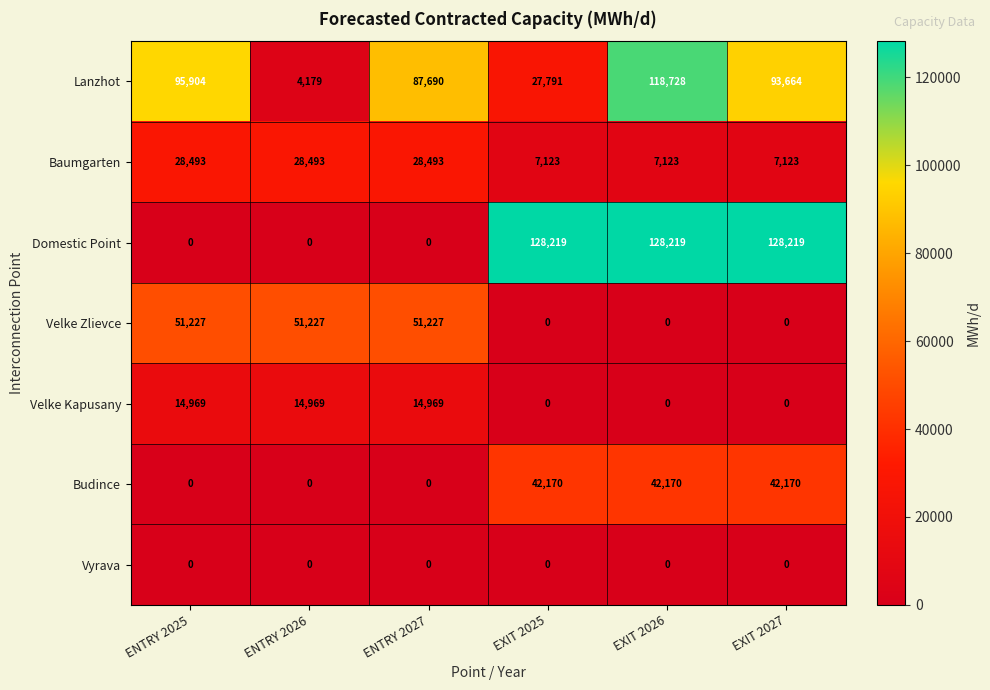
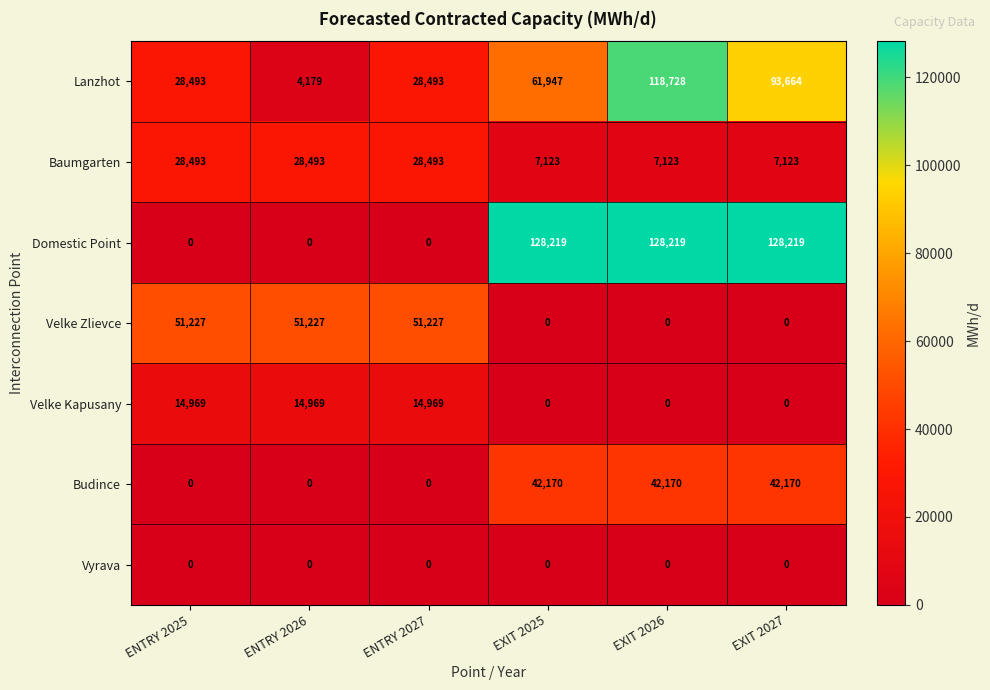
Lanzhot, ENTRY 2025: 95,904 -> 28,493
Lanzhot, ENTRY 2027: 87,690 -> 28,493
Lanzhot, EXIT 2025: 27,791 -> 61,947
